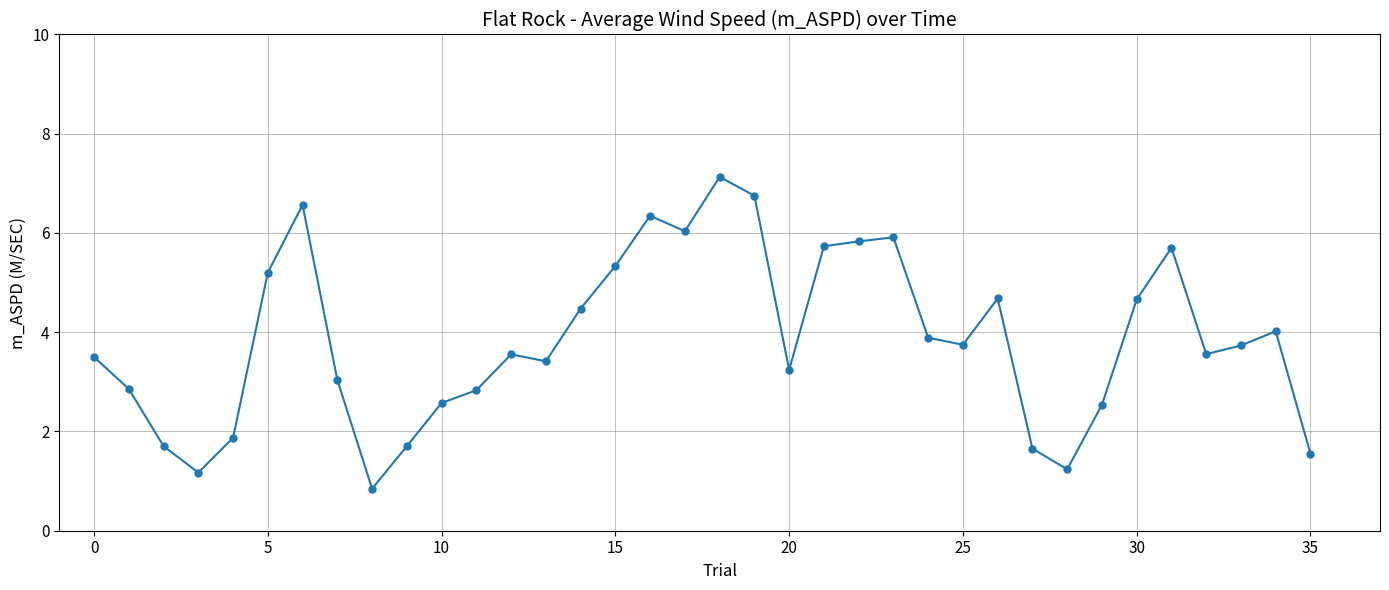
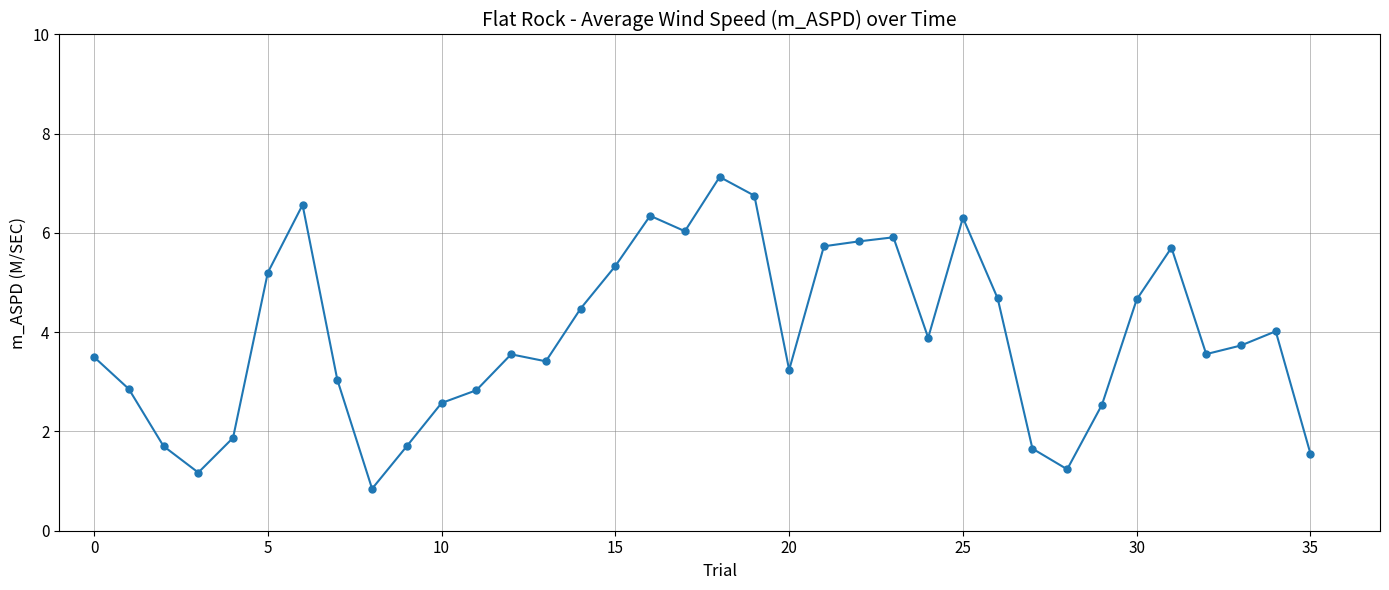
25: 3.7 -> 6.3
